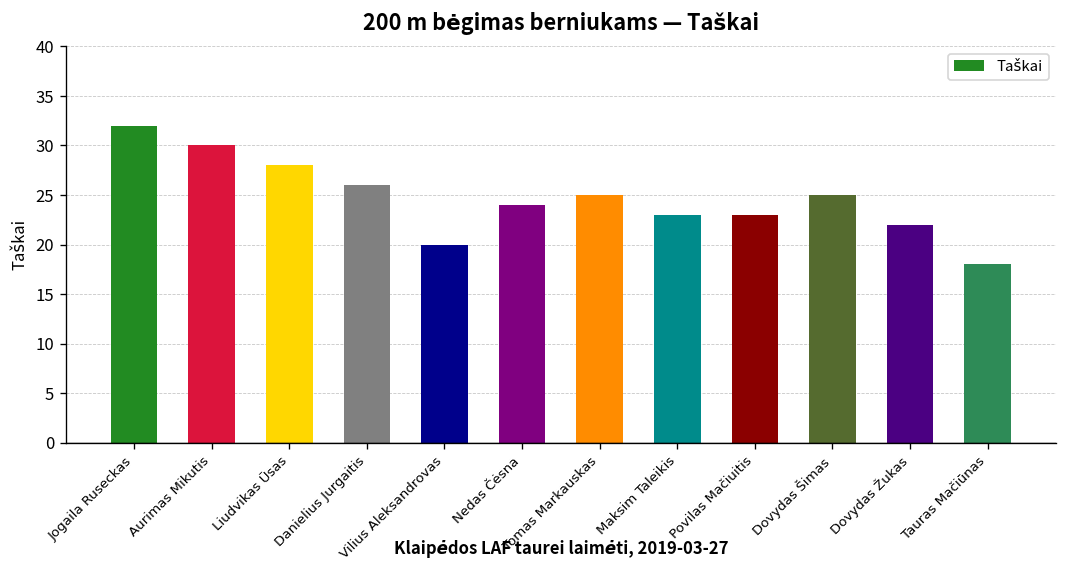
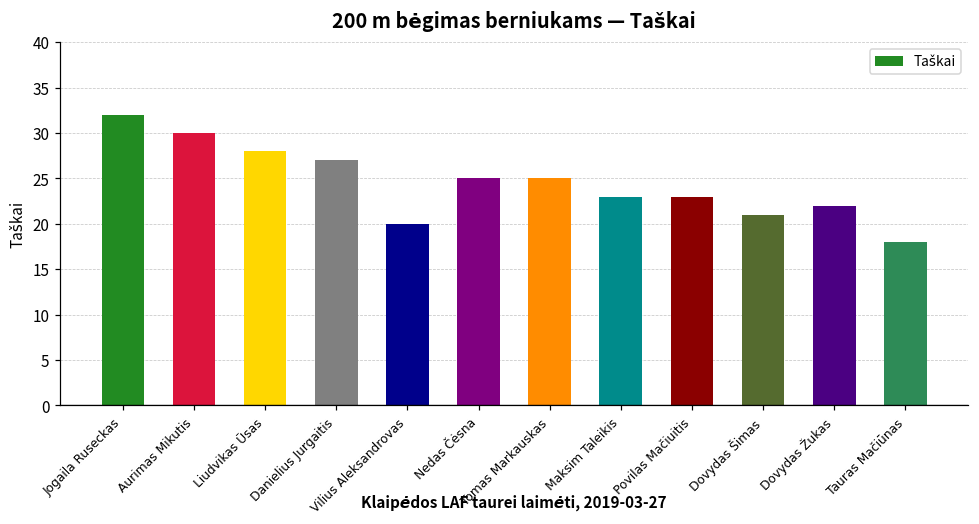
Danielius Jurgaitis: 26 -> 27
Nedas Čėsna: 24 -> 25
Dovydas Šimas: 25 -> 21
